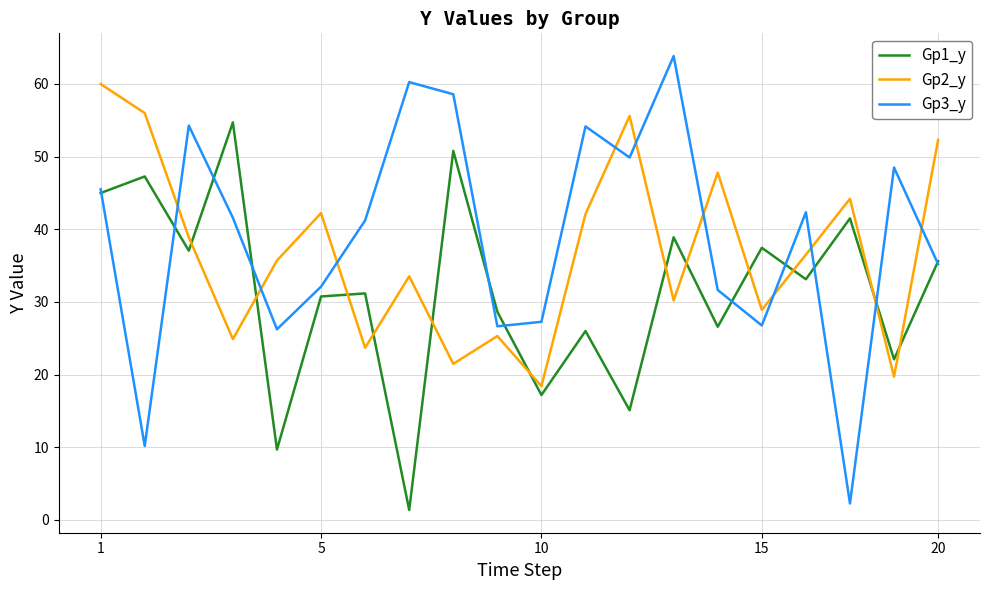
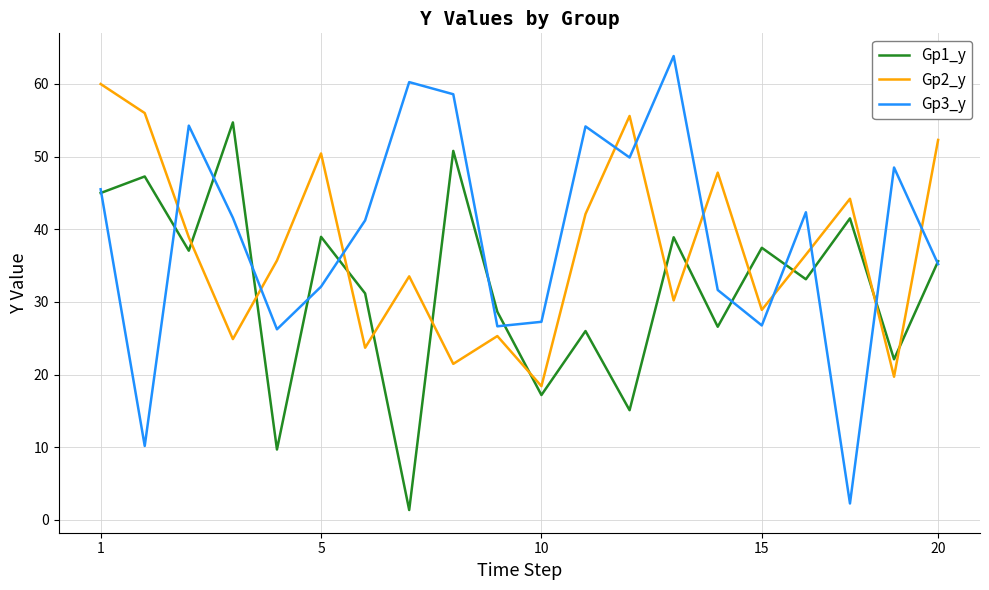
Gp1_y, 5: 31 -> 39
Gp2_y, 5: 42 -> 50
